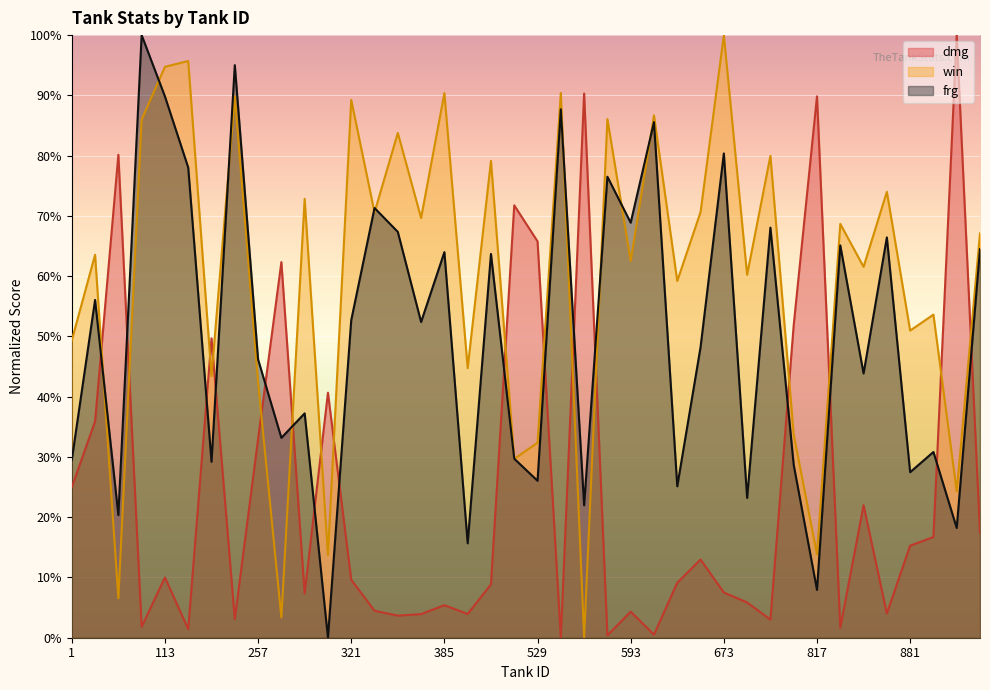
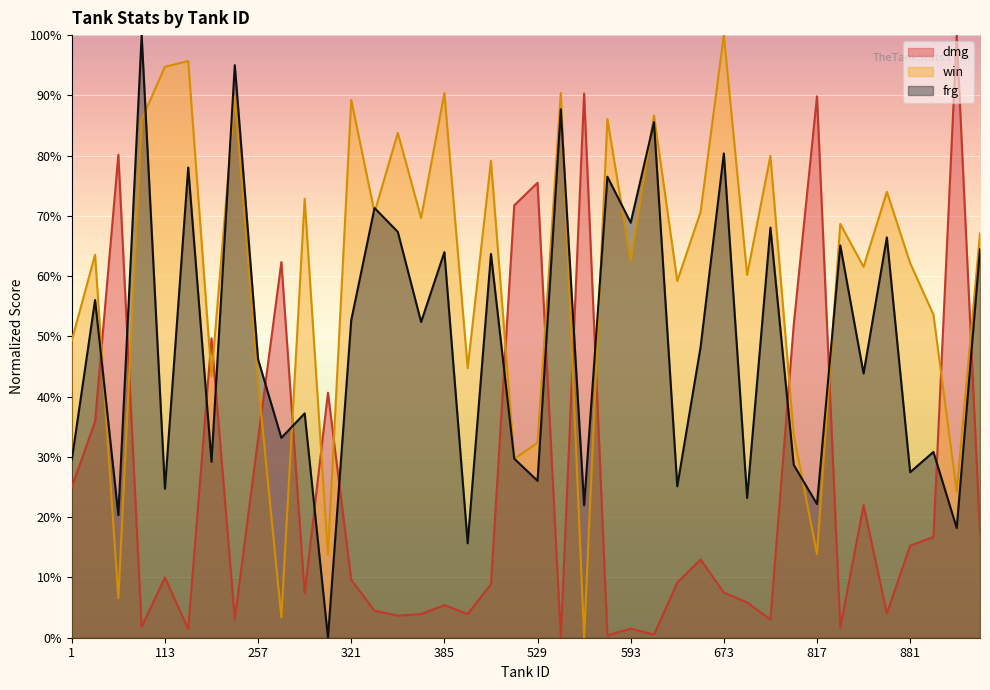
frg, 113: 90% -> 25%
dmg, 529: 66% -> 75%
dmg, 593: 4% -> 2%
frg, 817: 8% -> 22%
win, 881: 51% -> 62%
